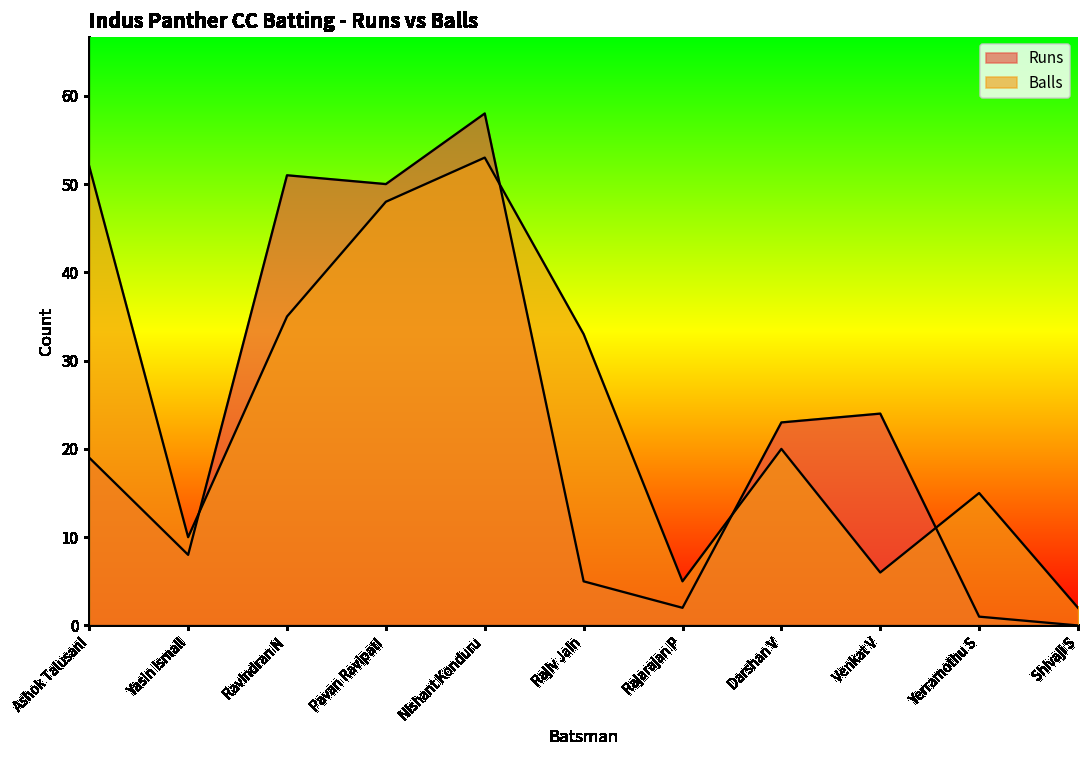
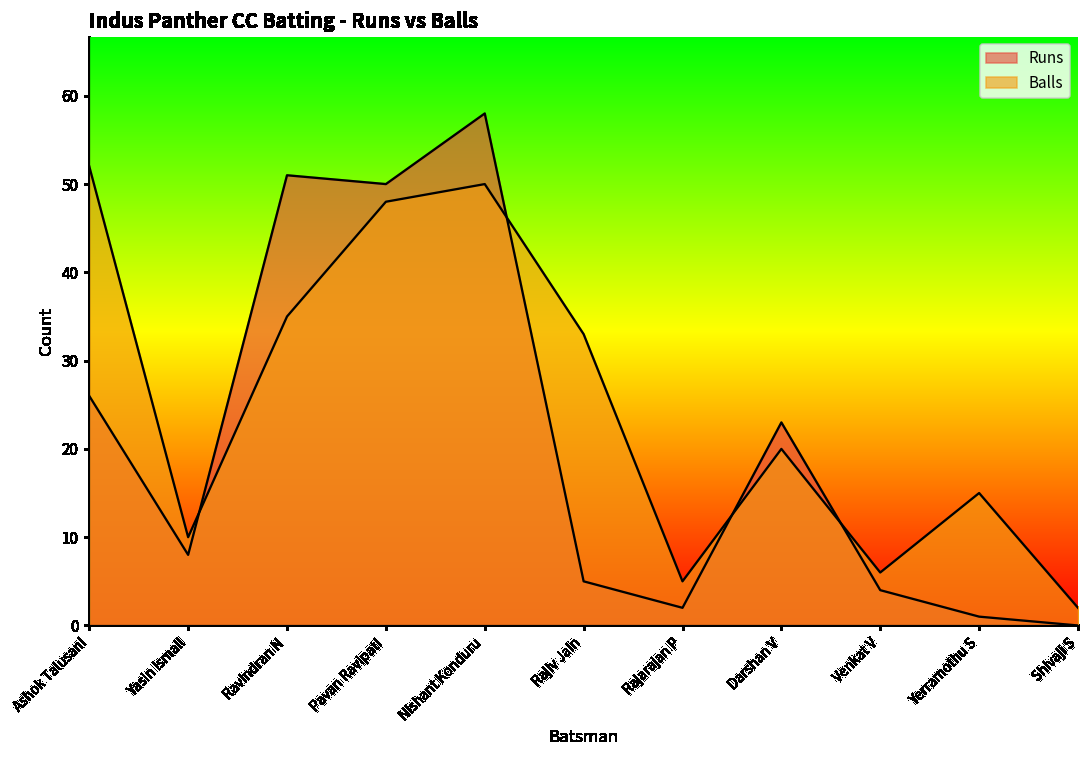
Runs, Ashok Talusani: 19 -> 26
Balls, Nishant Konduru: 53 -> 50
Runs, Venkat V: 24 -> 4
